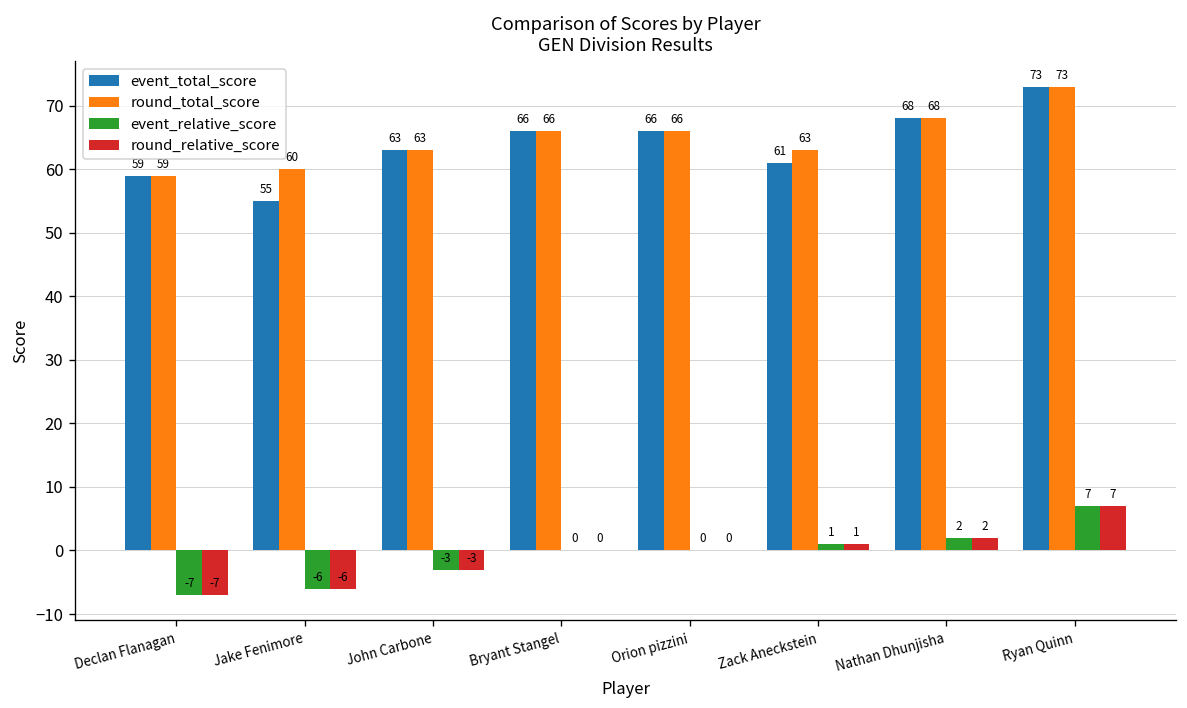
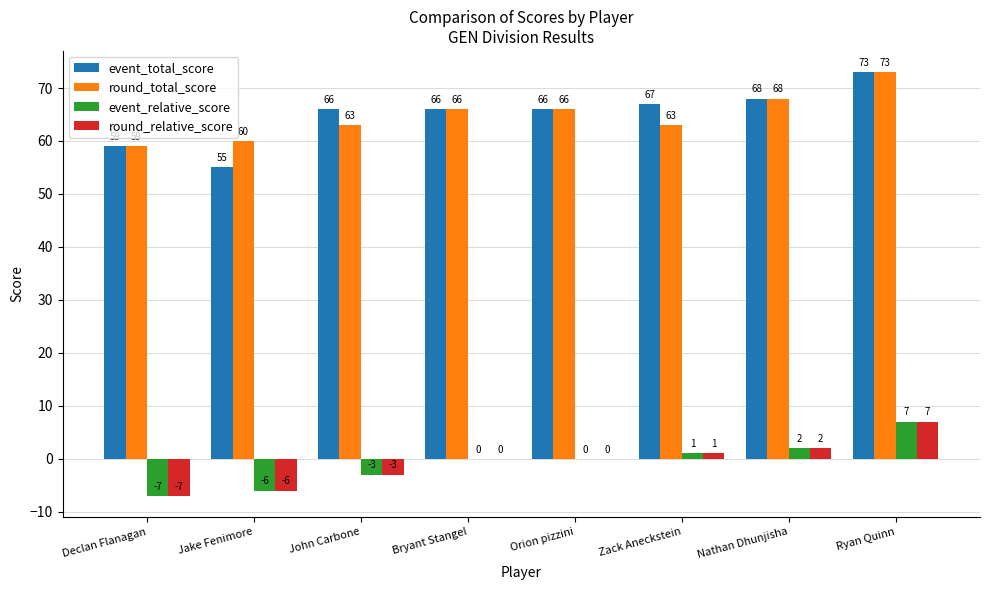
event_total_score, John Carbone: 63 -> 66
event_total_score, Zack Aneckstein: 61 -> 67
